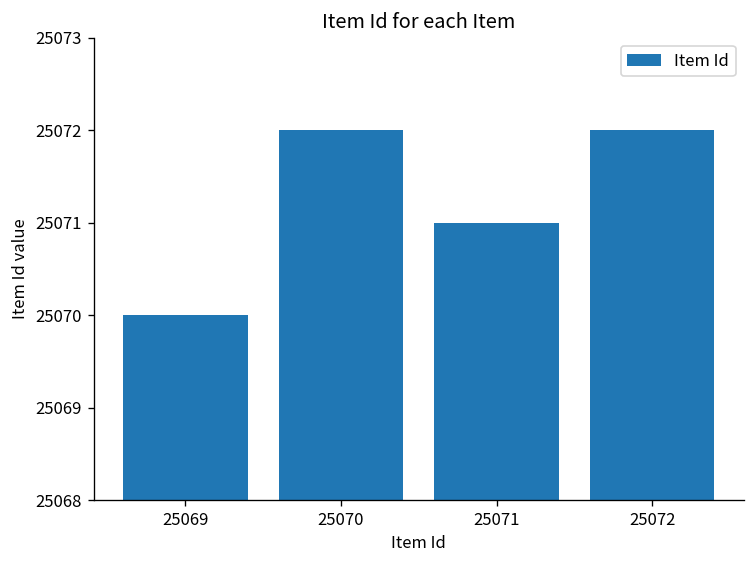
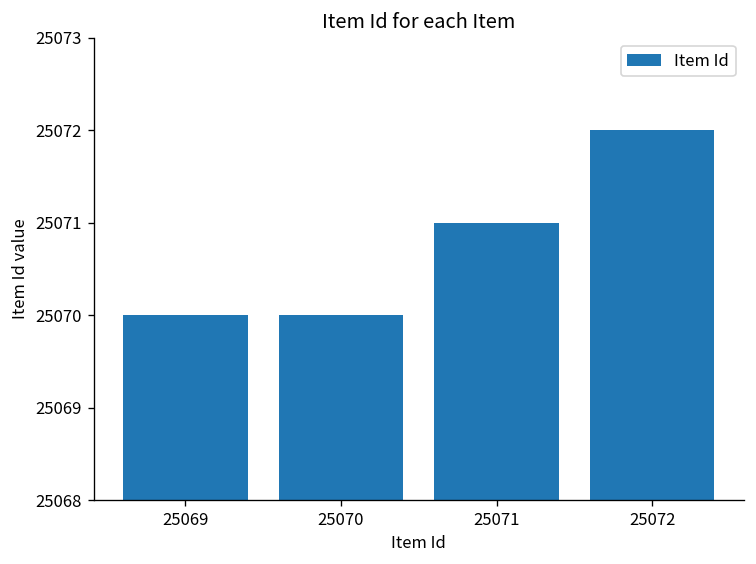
25070: 25072 -> 25070
